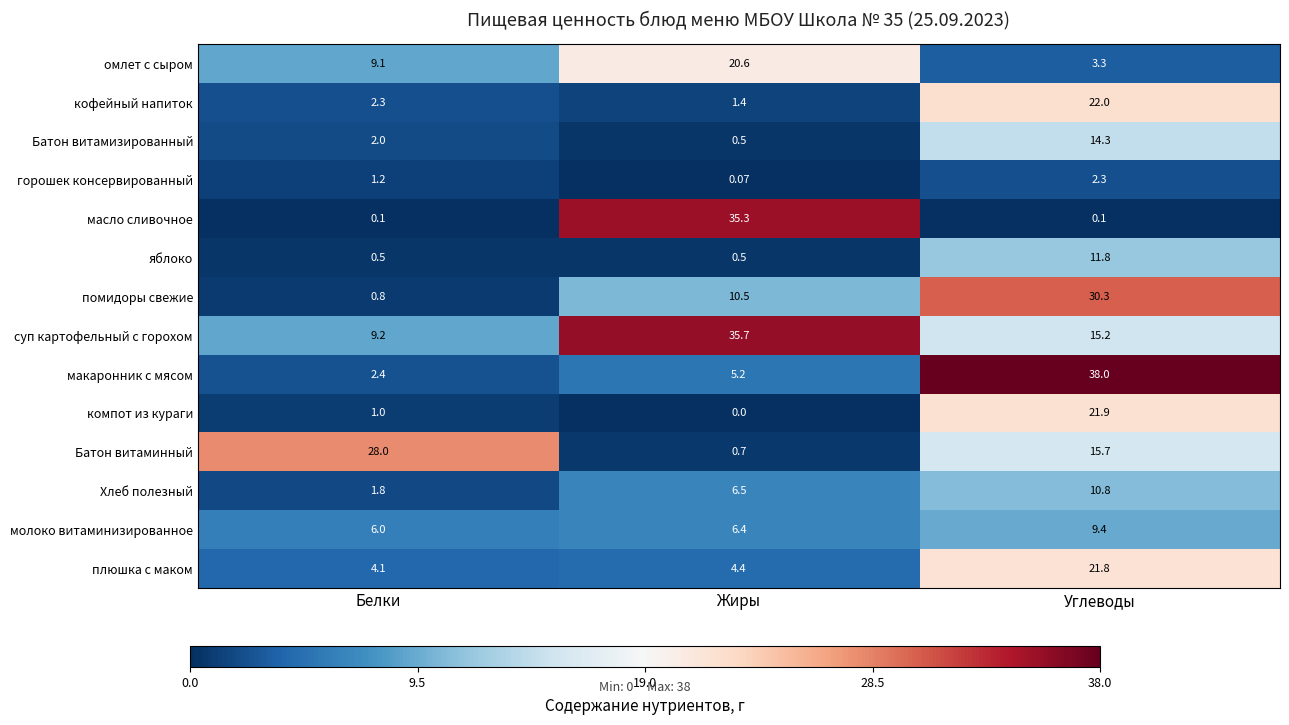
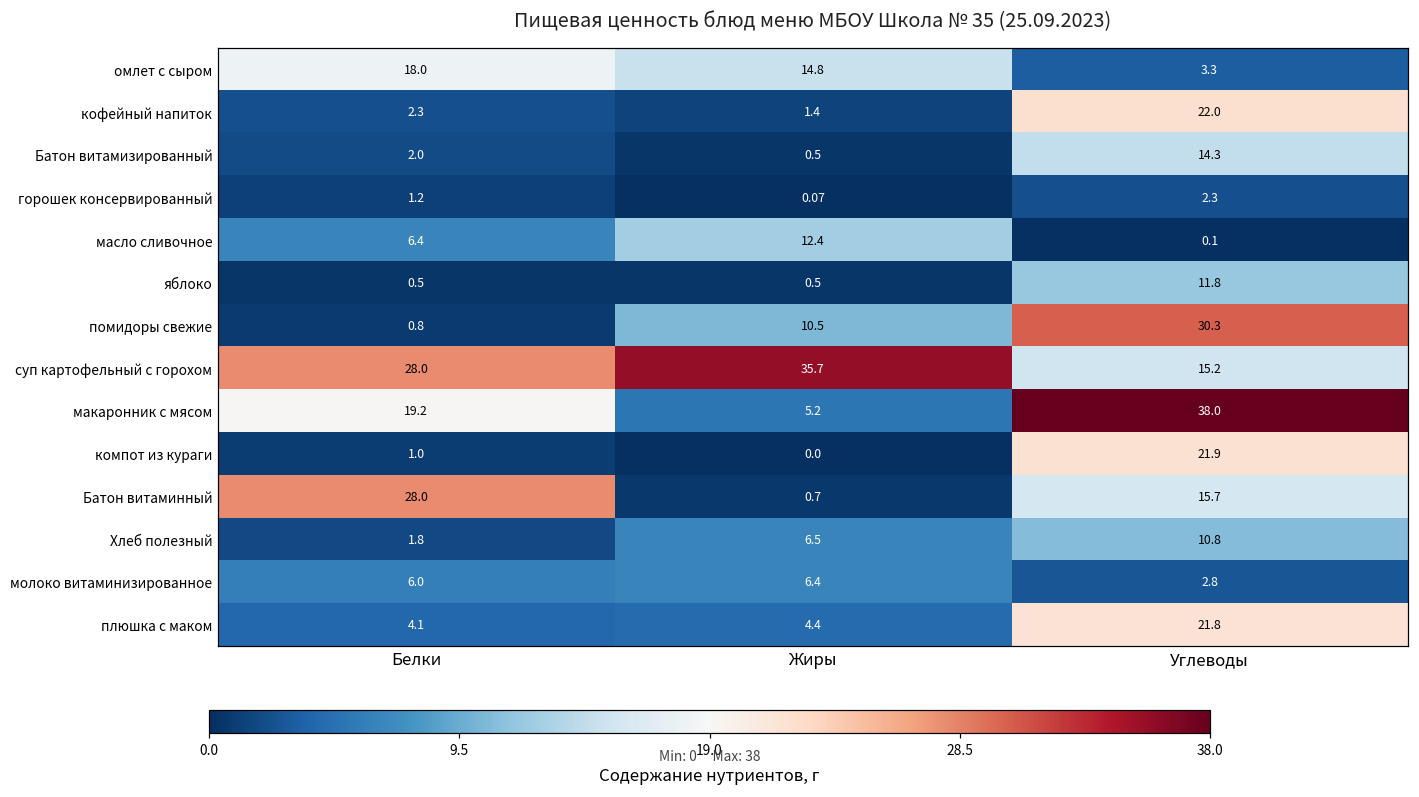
омлет с сыром, Белки: 9.1 -> 18.0
омлет с сыром, Жиры: 20.6 -> 14.8
масло сливочное, Белки: 0.1 -> 6.4
масло сливочное, Жиры: 35.3 -> 12.4
суп картофельный с горохом, Белки: 9.2 -> 28.0
макаронник с мясом, Белки: 2.4 -> 19.2
молоко витаминизированное, Углеводы: 9.4 -> 2.8
